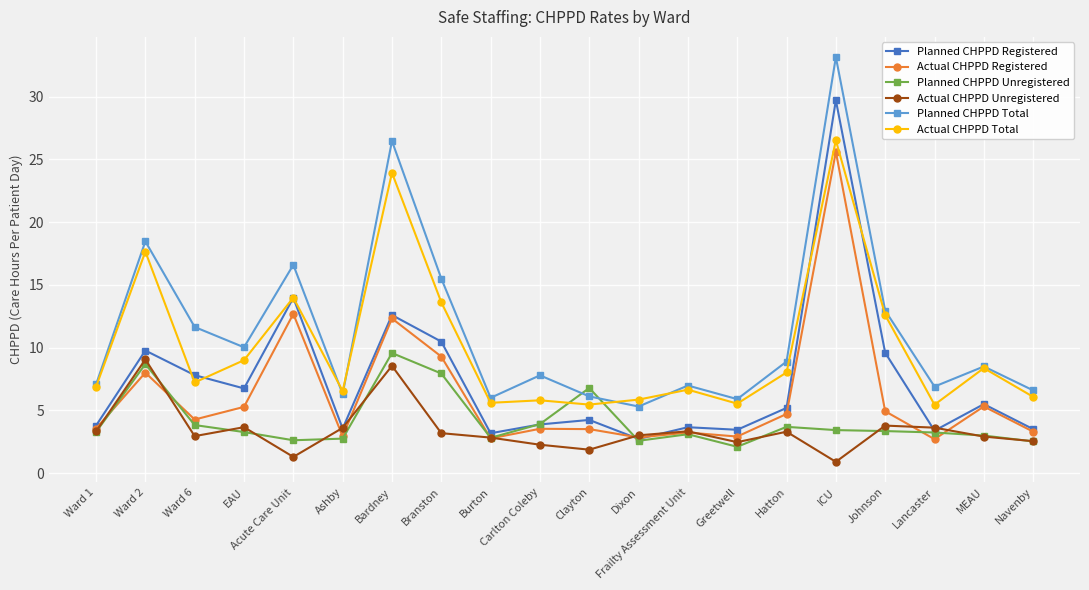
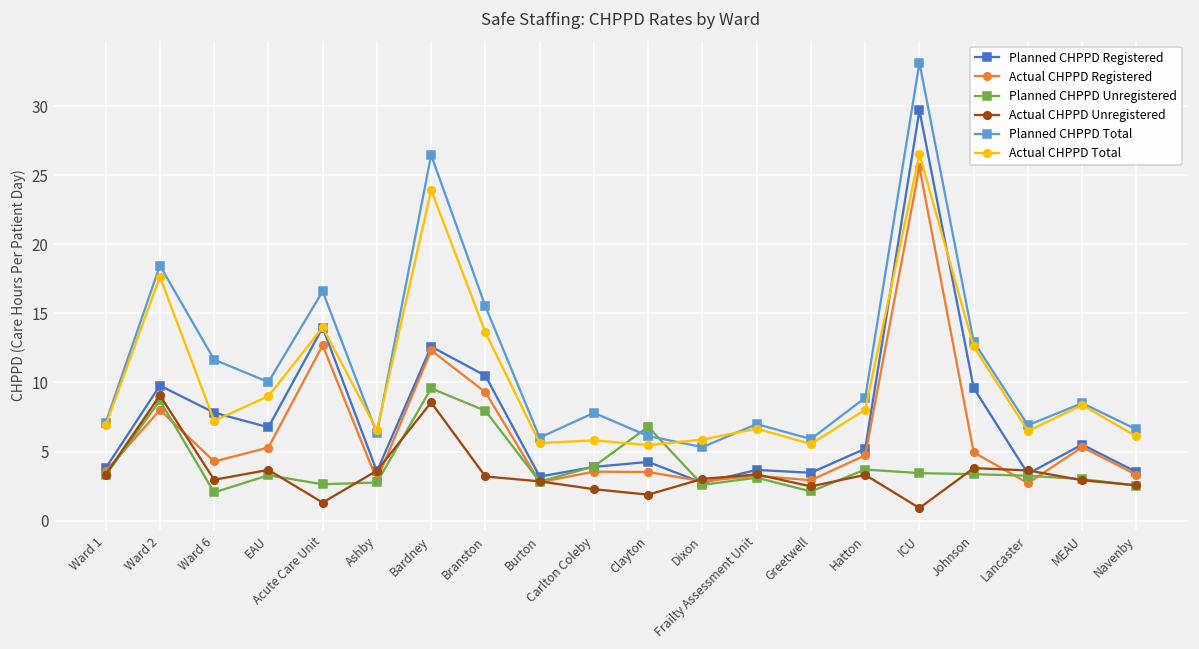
Planned CHPPD Unregistered, Ward 6: 3.8 -> 2.0
Actual CHPPD Total, Lancaster: 5.5 -> 6.5
